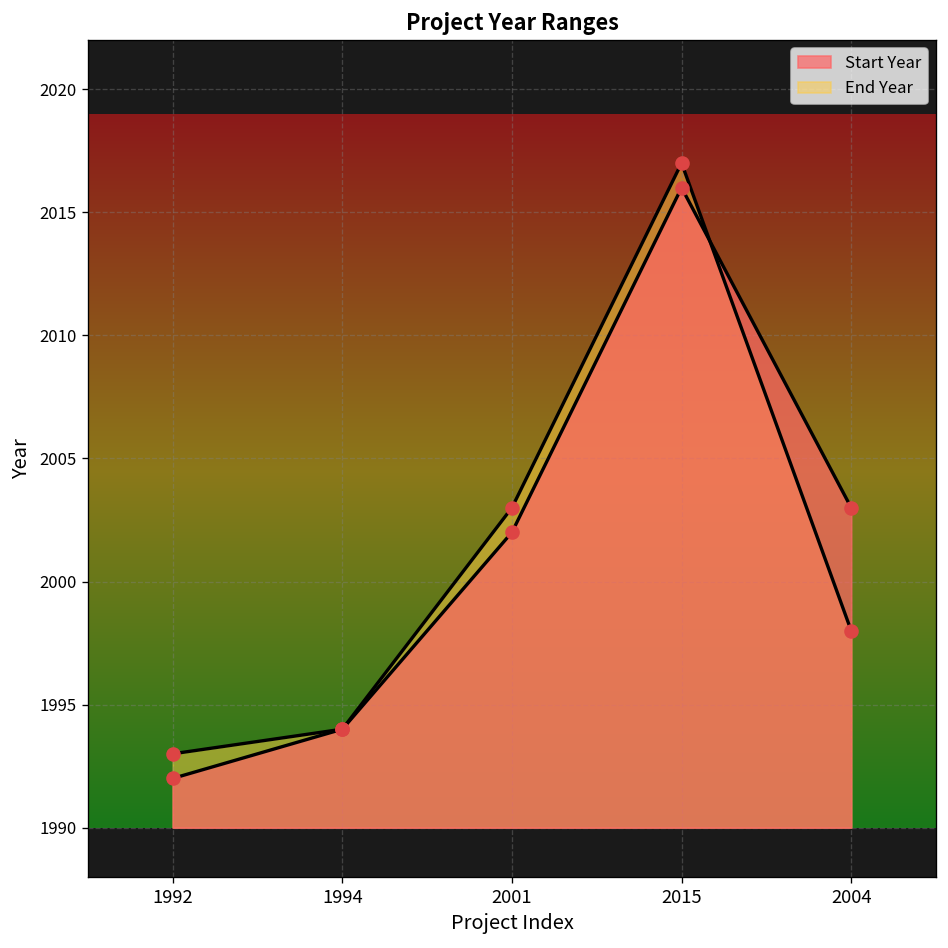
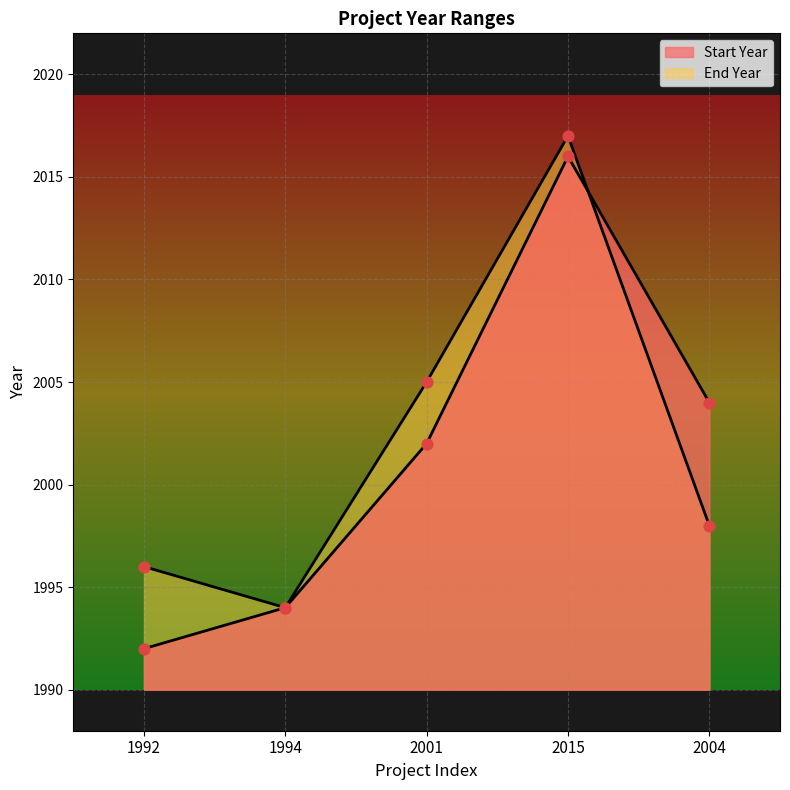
End Year, 1992: 1993 -> 1996
End Year, 2001: 2003 -> 2005
Start Year, 2004: 2003 -> 2004
